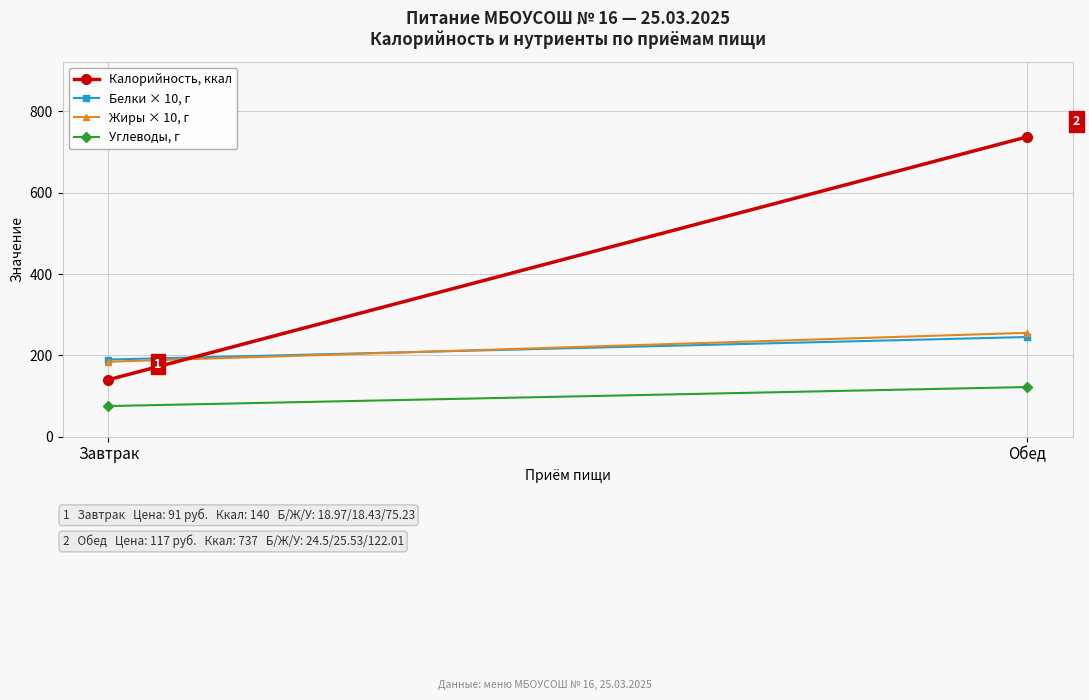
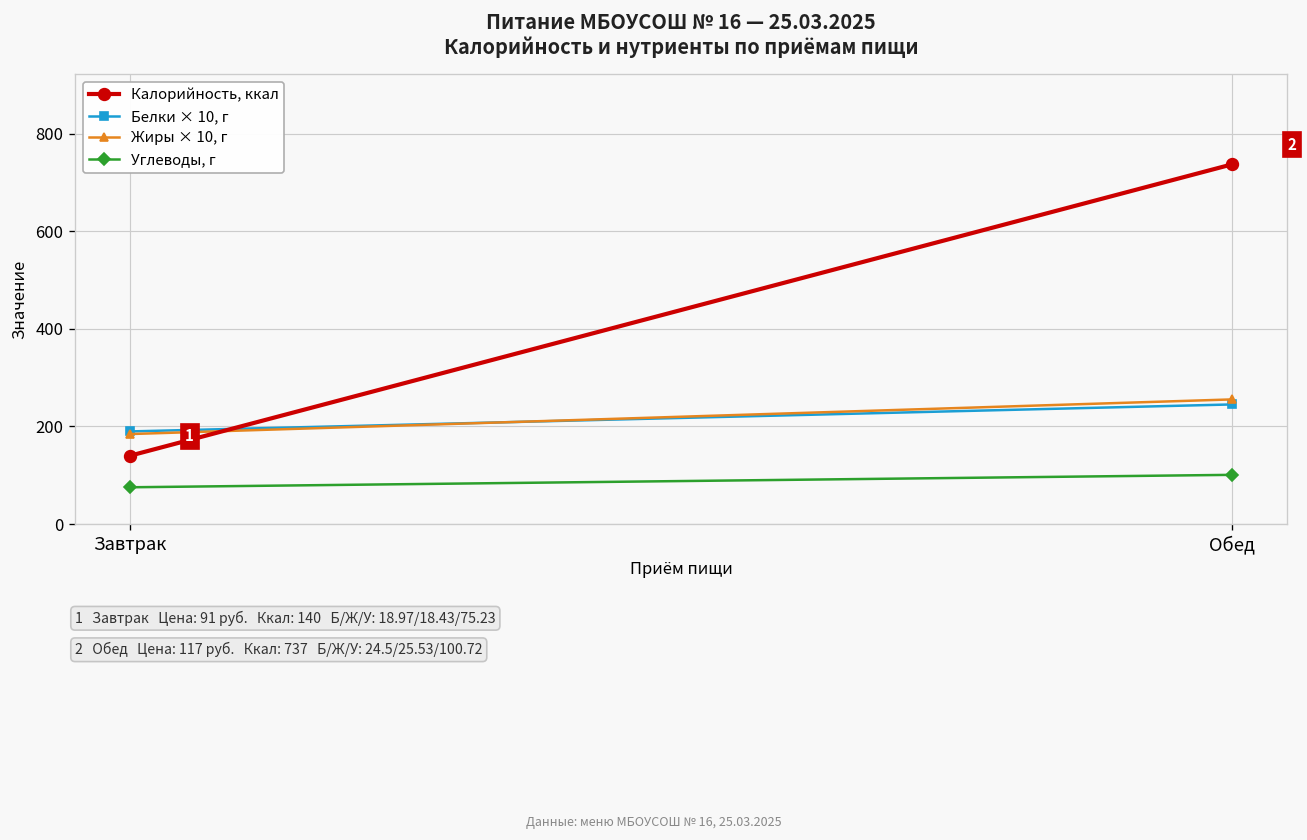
Углеводы, г, Обед: 122.01 -> 100.72
